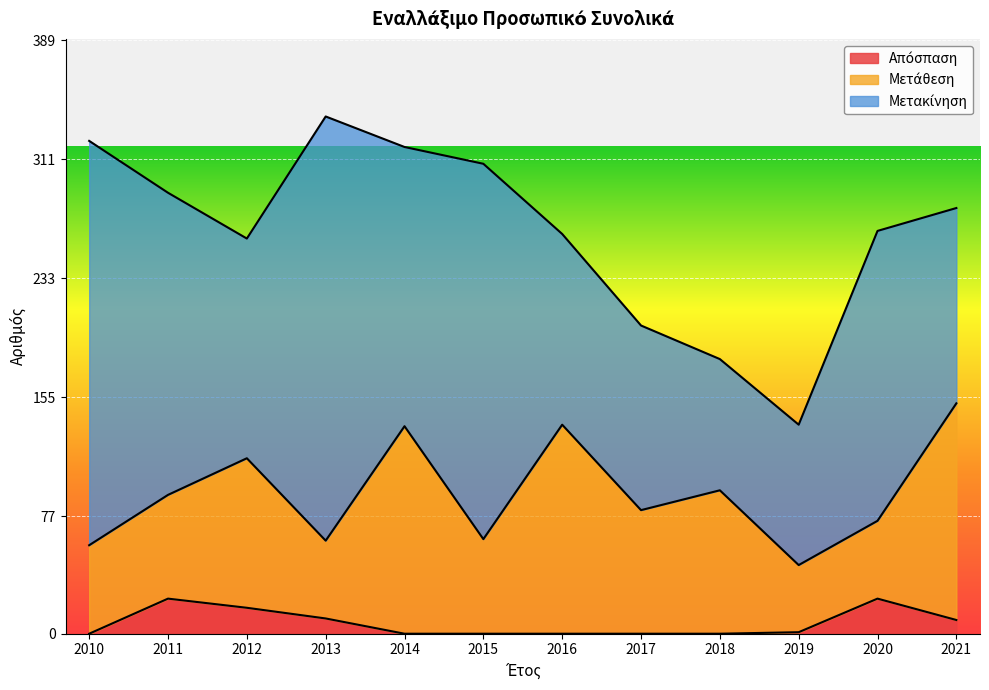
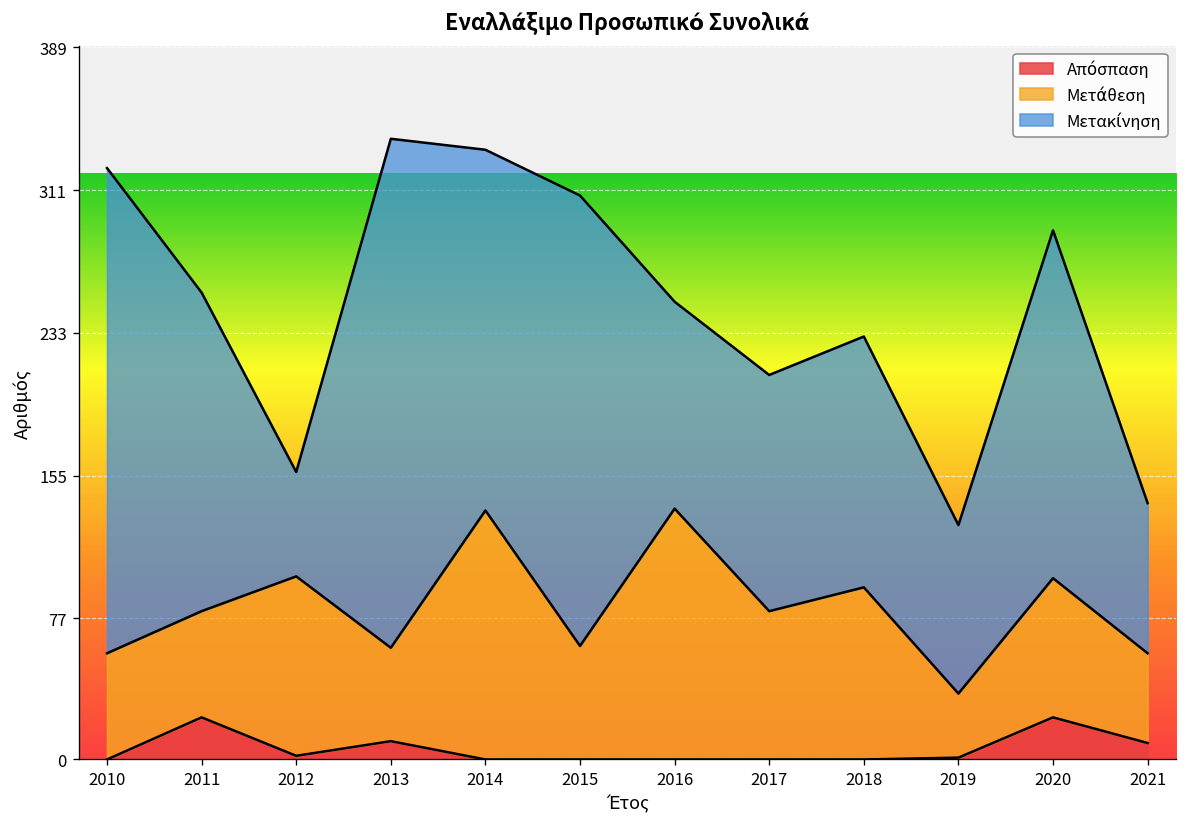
Μετάθεση, 2011: 68 -> 58
Μετακίνηση, 2011: 198 -> 174
Απόσπαση, 2012: 17 -> 2
Μετακίνηση, 2012: 144 -> 57
Μετακίνηση, 2014: 183 -> 197
Μετακίνηση, 2016: 125 -> 113
Μετακίνηση, 2017: 121 -> 129
Μετακίνηση, 2018: 86 -> 137
Μετάθεση, 2019: 44 -> 35
Μετάθεση, 2020: 51 -> 76
Μετάθεση, 2021: 142 -> 49
Μετακίνηση, 2021: 128 -> 82
